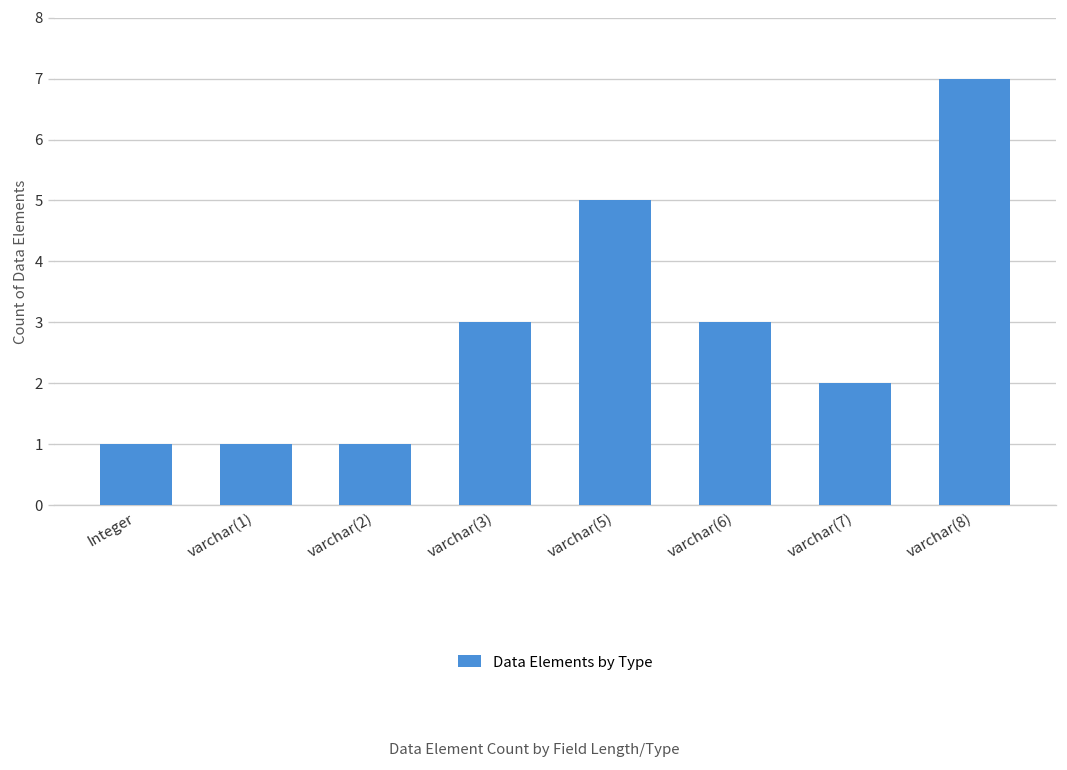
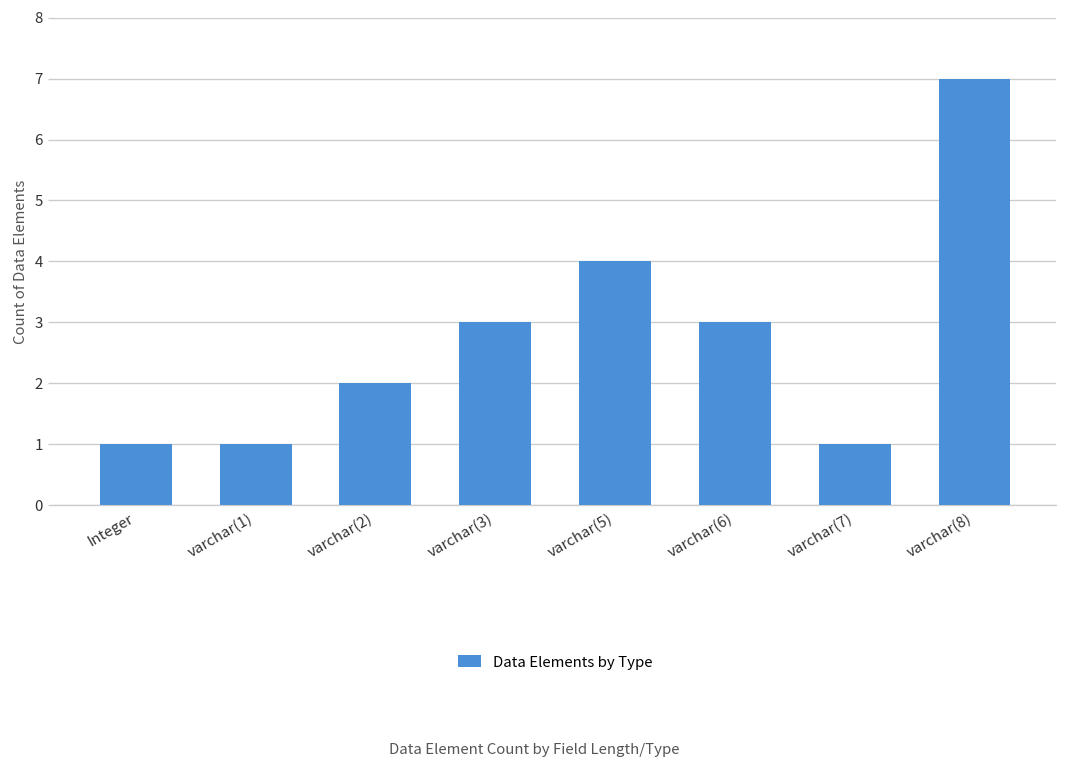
varchar(2): 1 -> 2
varchar(5): 5 -> 4
varchar(7): 2 -> 1
